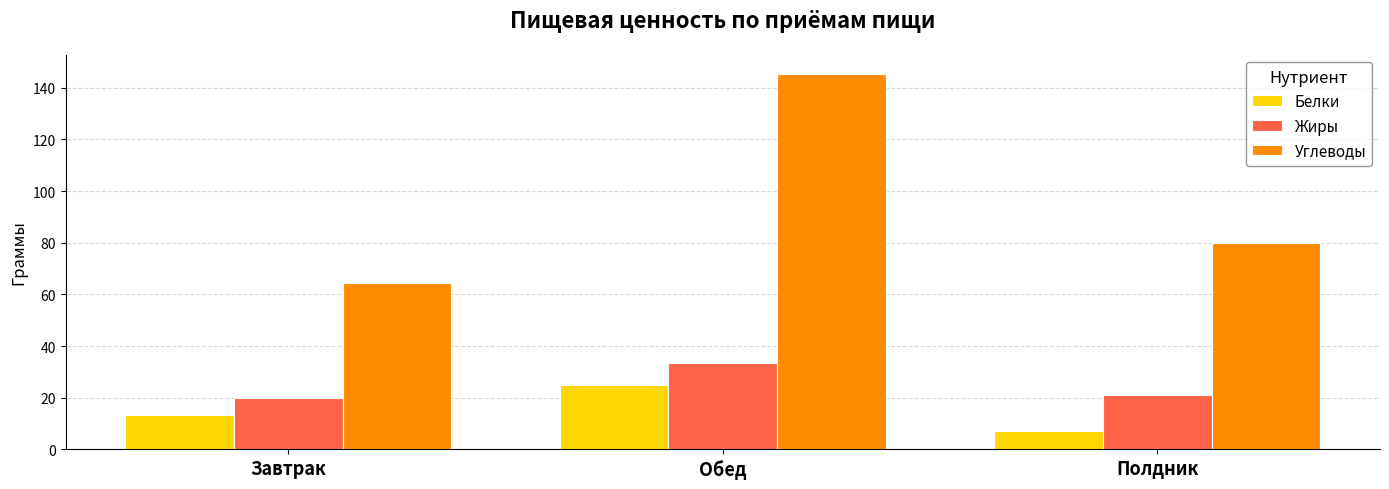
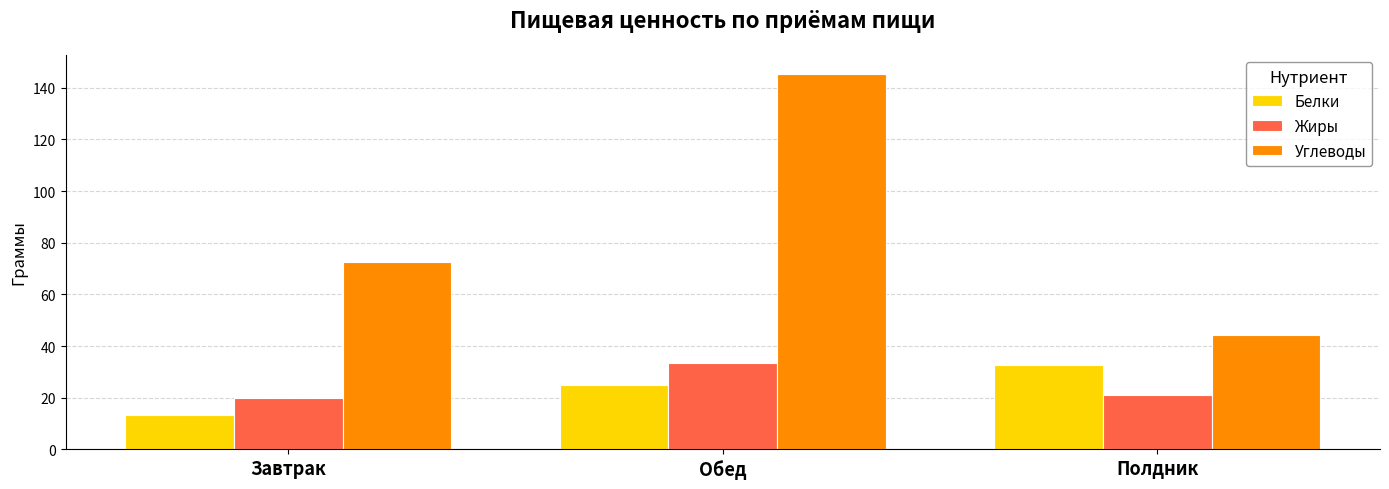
Углеводы, Завтрак: 64 -> 72
Белки, Полдник: 7 -> 33
Углеводы, Полдник: 80 -> 44
